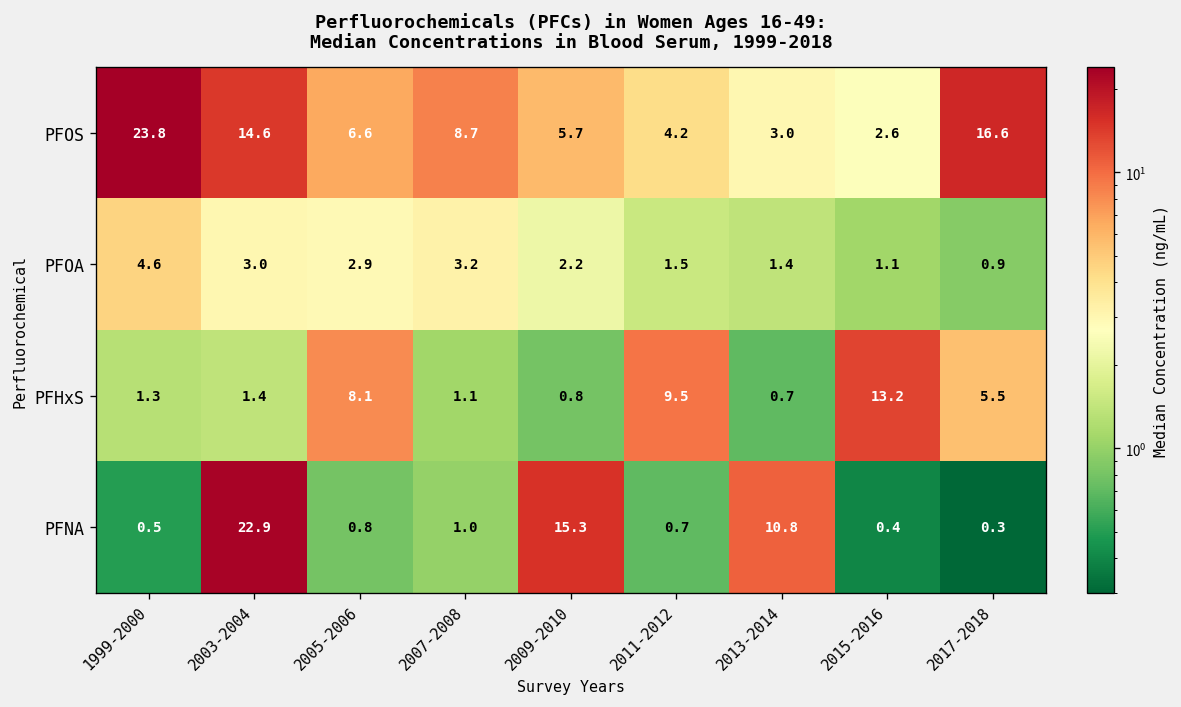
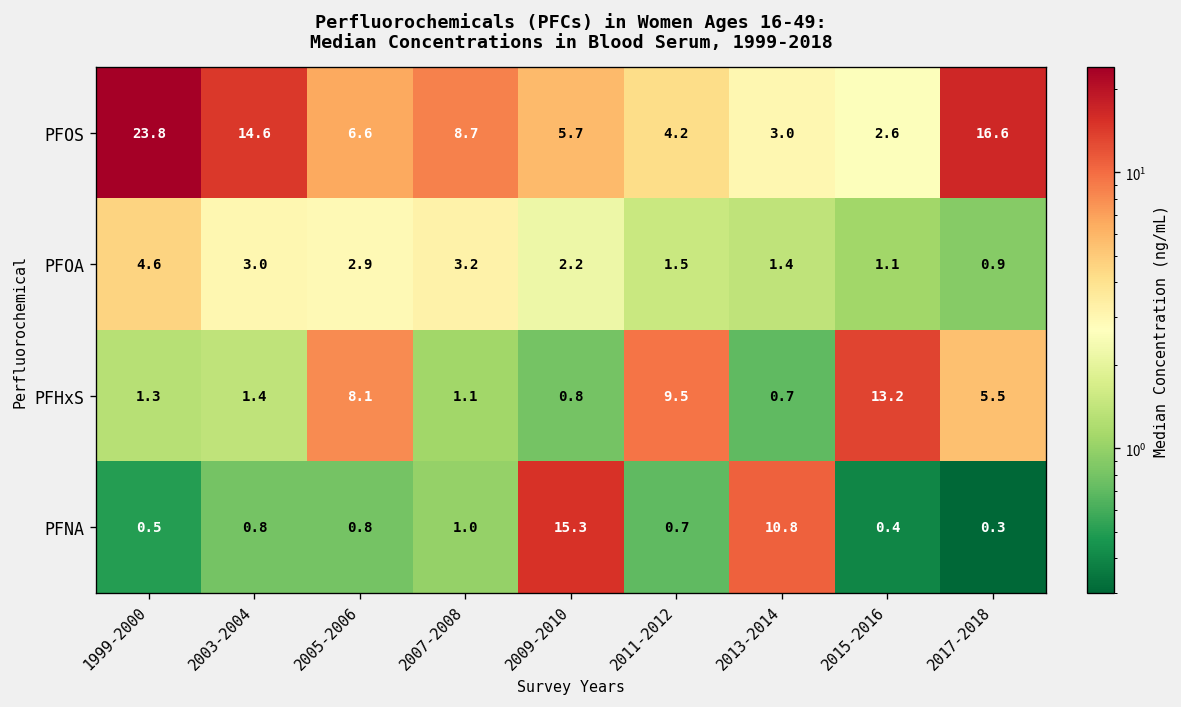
PFNA, 2003-2004: 22.9 -> 0.8
